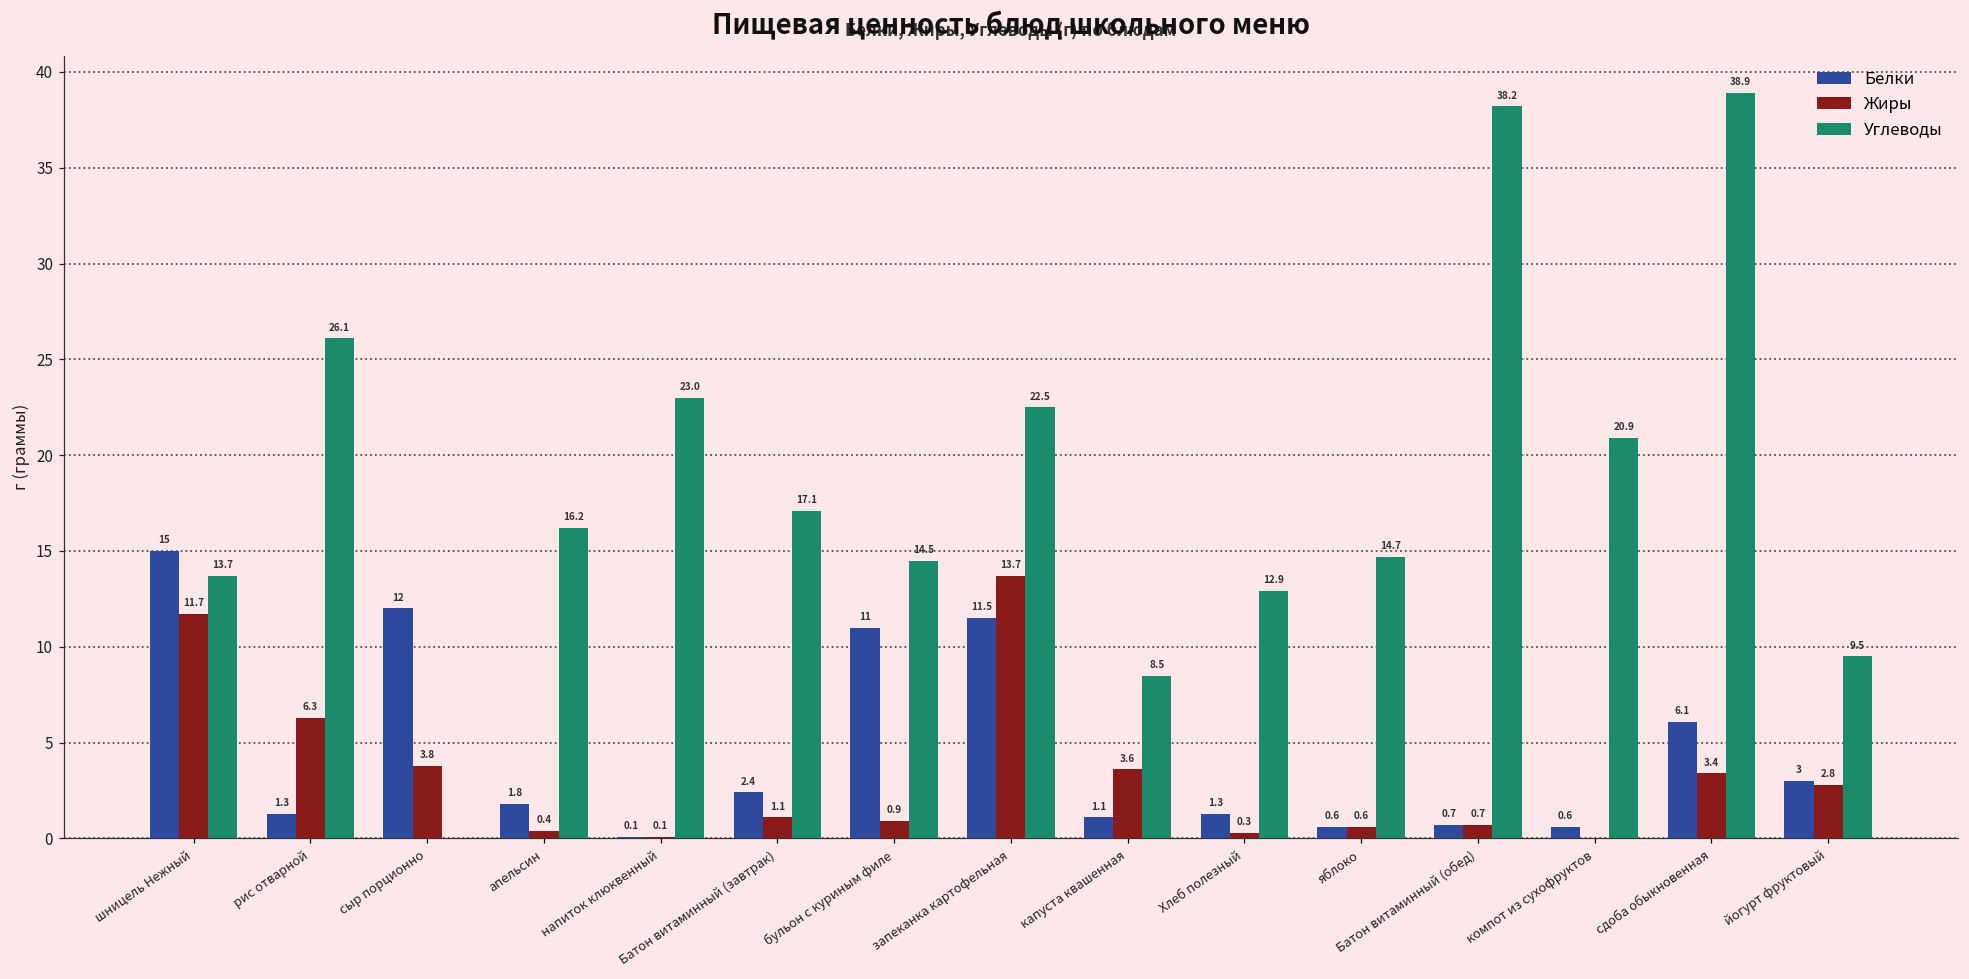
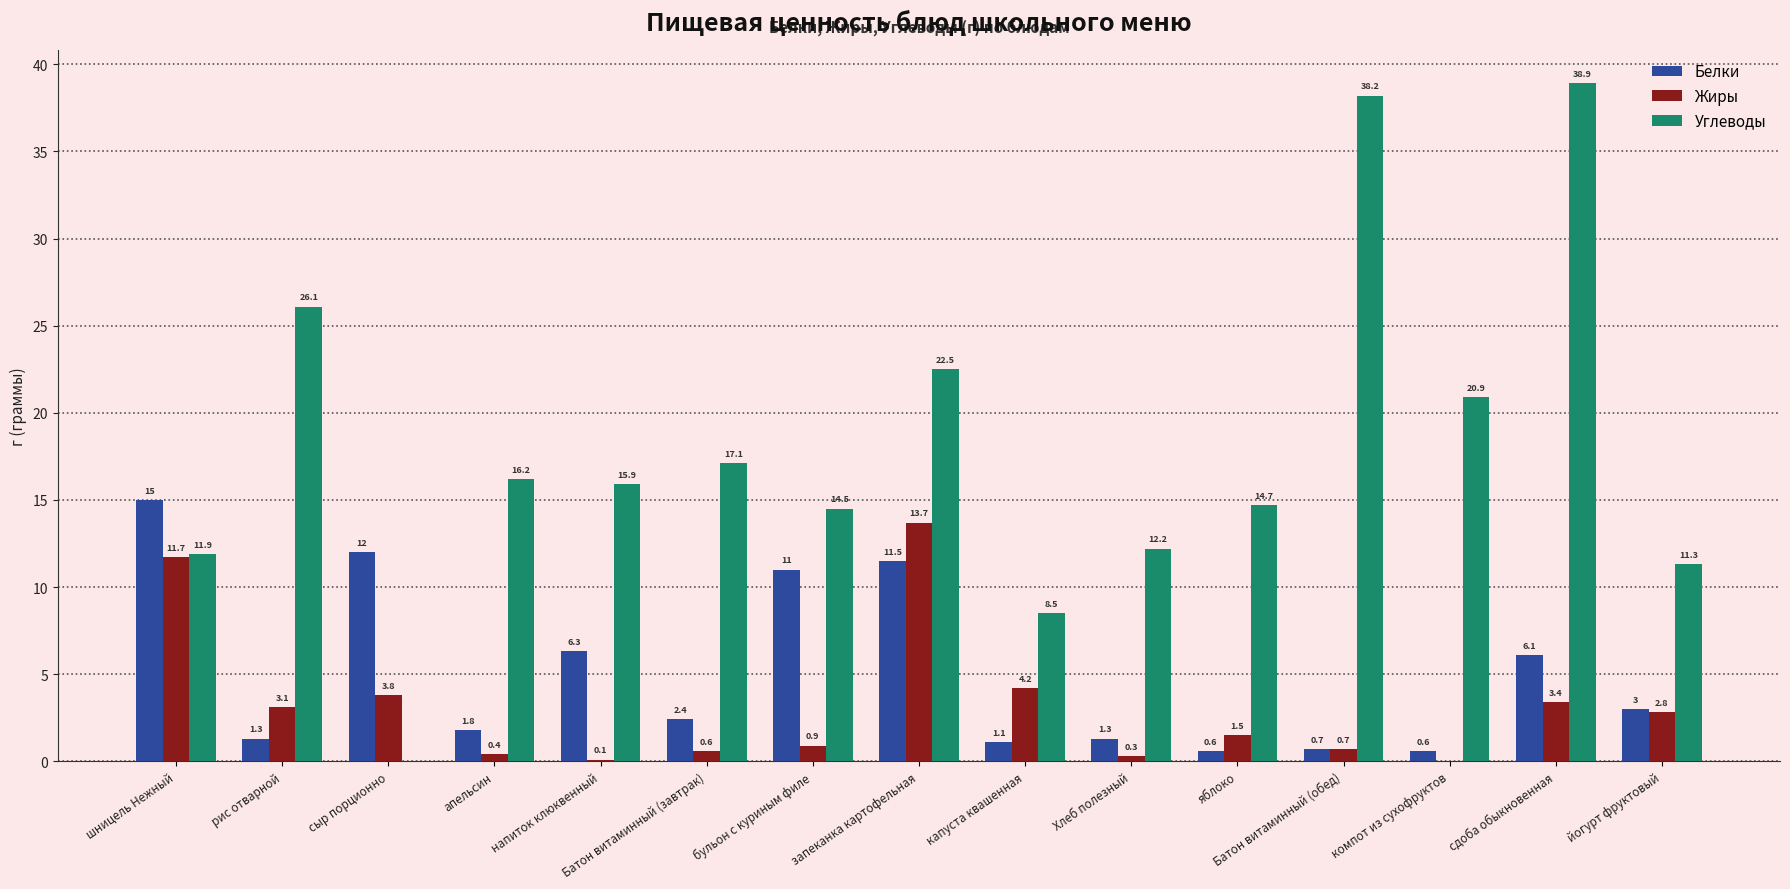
Углеводы, шницель Нежный: 13.7 -> 11.9
Жиры, рис отварной: 6.3 -> 3.1
Белки, напиток клюквенный: 0.1 -> 6.3
Углеводы, напиток клюквенный: 23.0 -> 15.9
Жиры, Батон витаминный (завтрак): 1.1 -> 0.6
Жиры, капуста квашенная: 3.6 -> 4.2
Углеводы, Хлеб полезный: 12.9 -> 12.2
Жиры, яблоко: 0.6 -> 1.5
Углеводы, йогурт фруктовый: 9.5 -> 11.3
